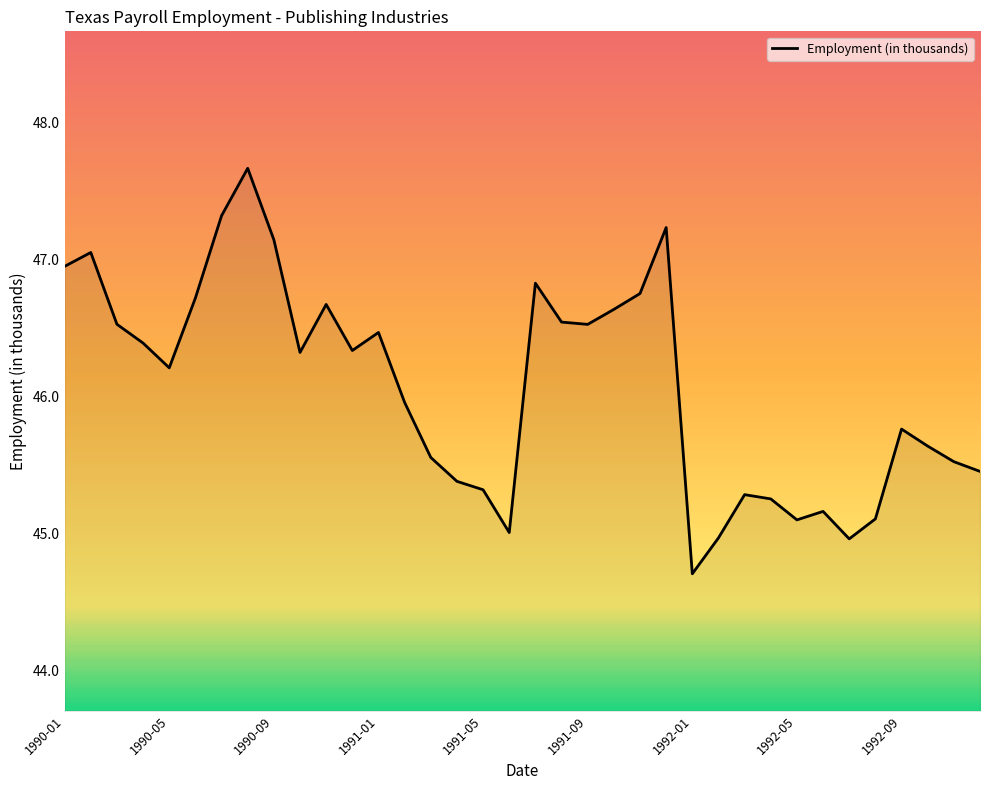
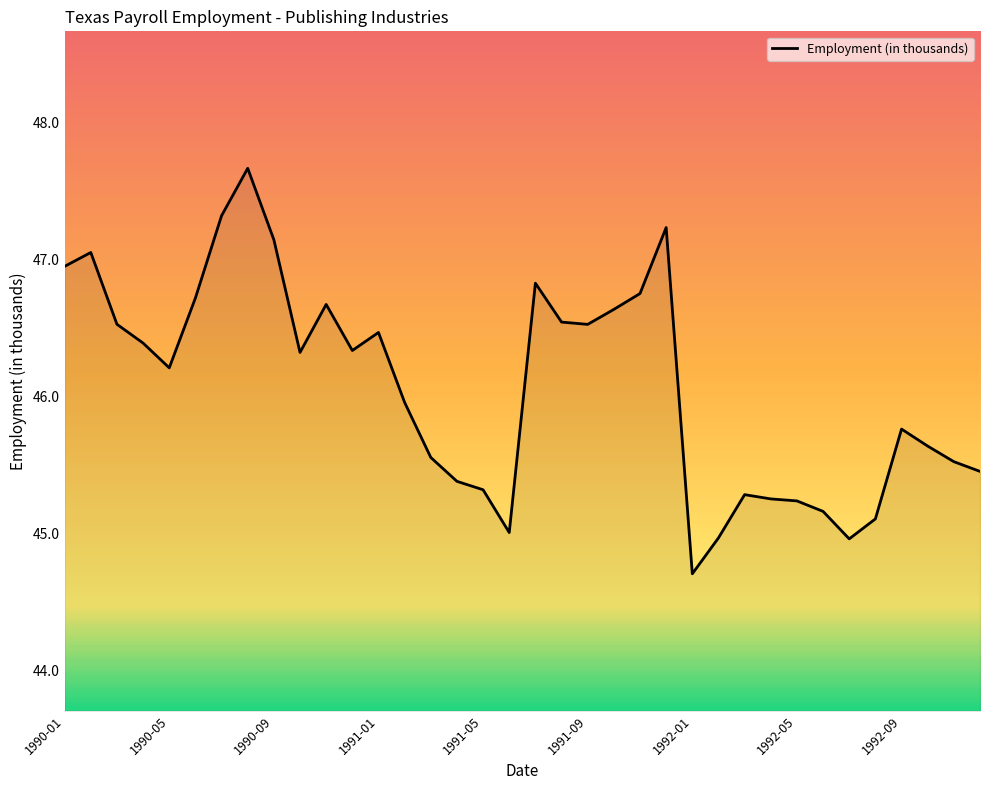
1992-05: 45.10 -> 45.24
